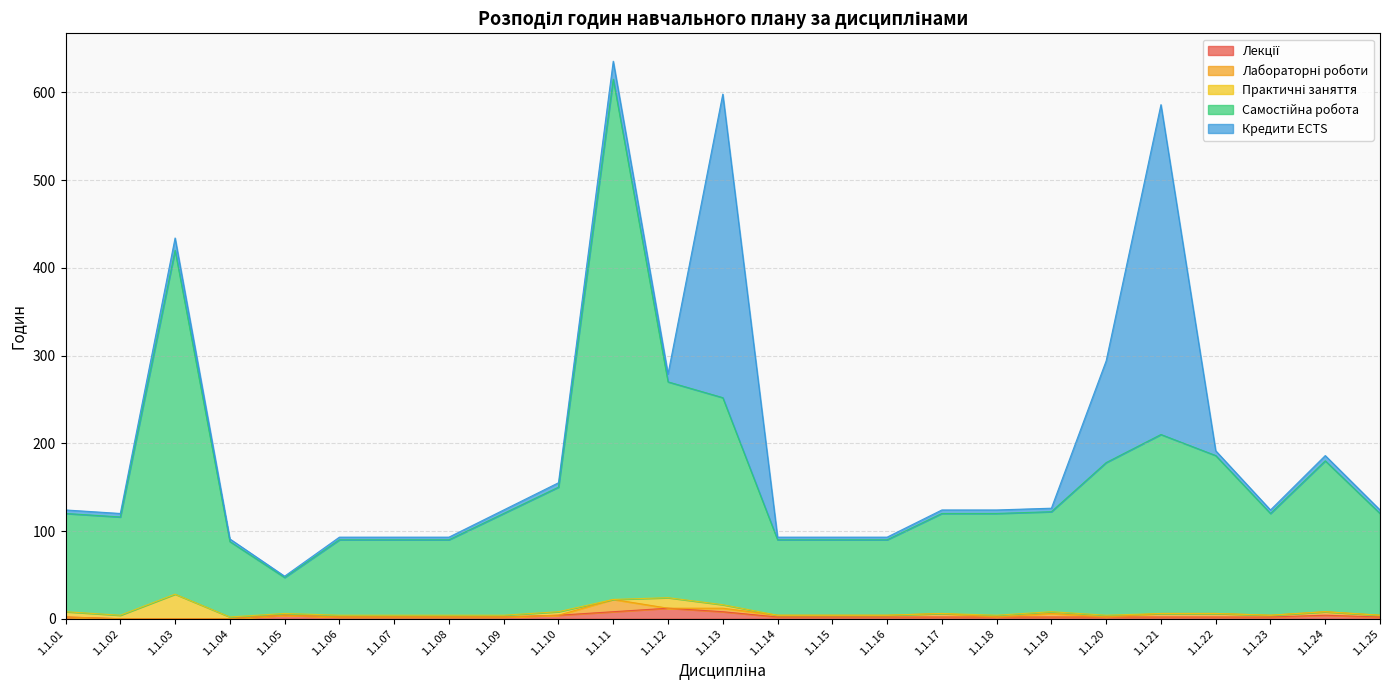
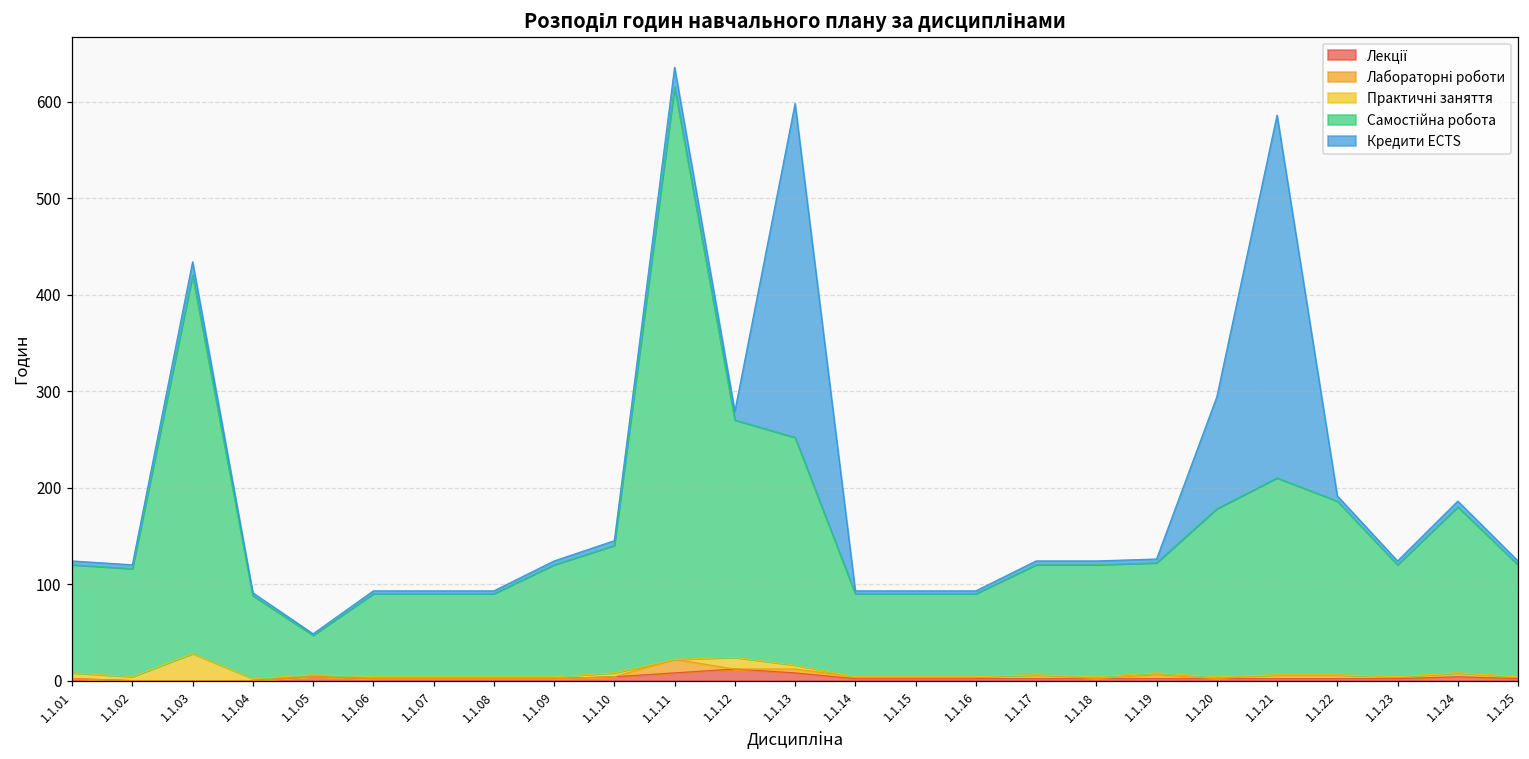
Самостійна робота, 1.1.10: 140 -> 130
